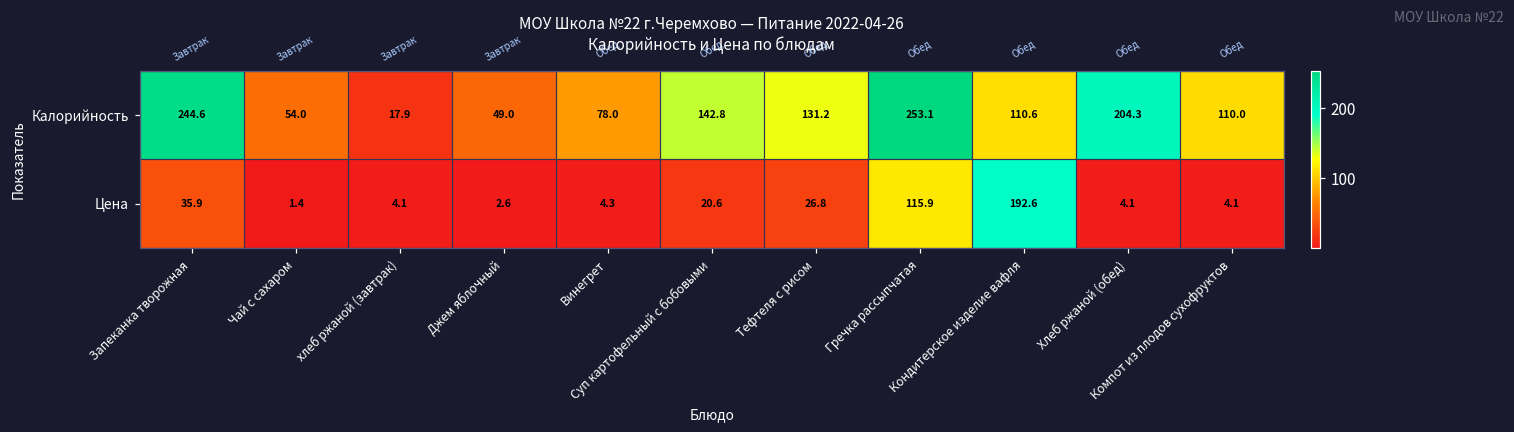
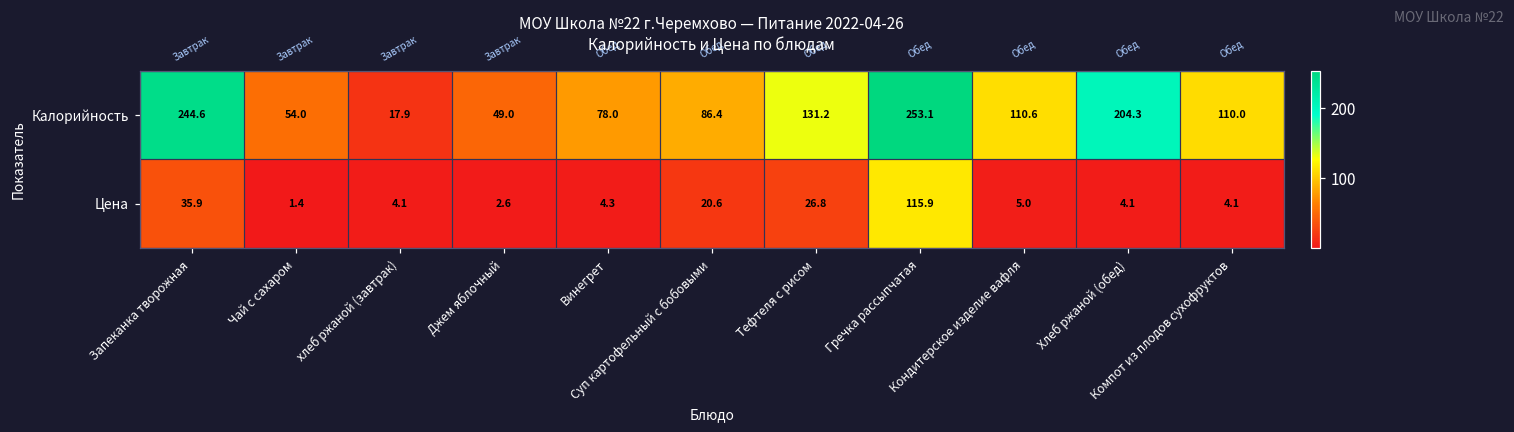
Калорийность, Суп картофельный с бобовыми: 142.8 -> 86.4
Цена, Кондитерское изделие вафля: 192.6 -> 5.0
